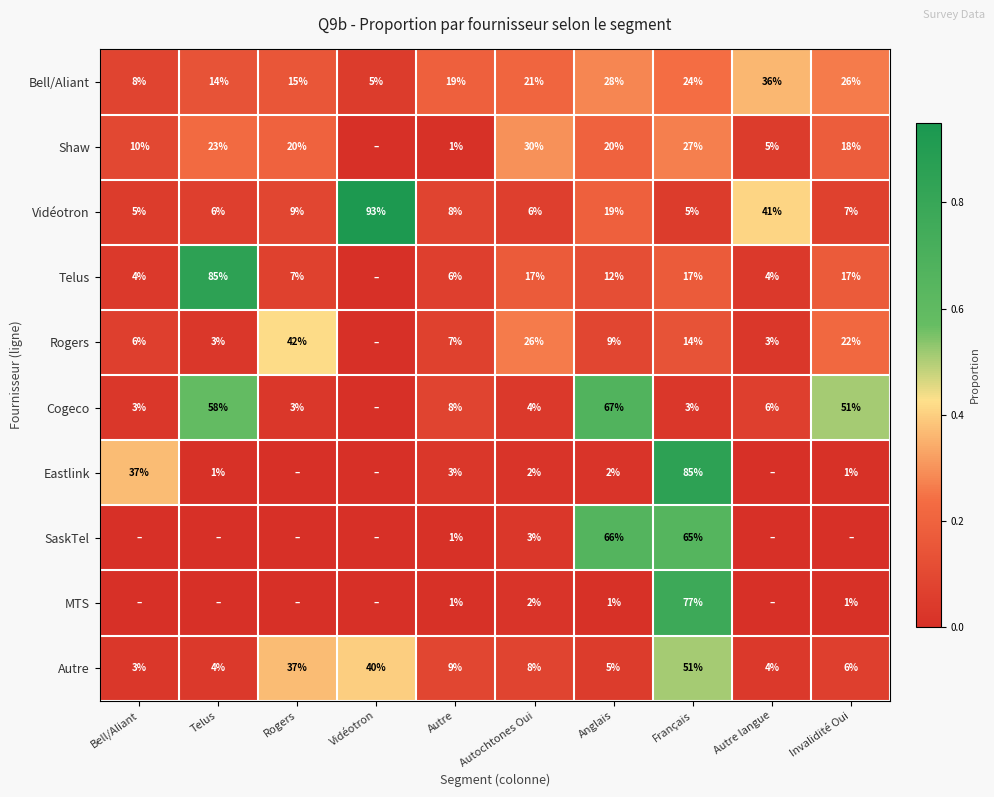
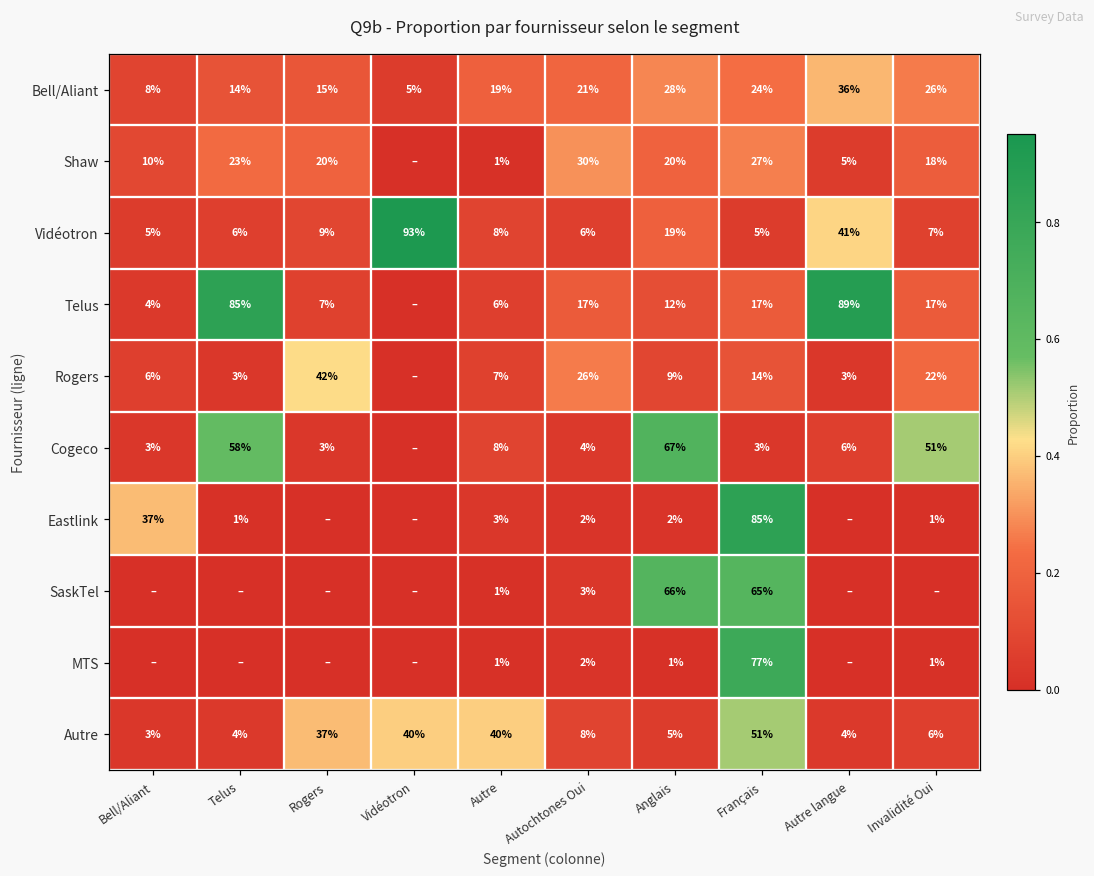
Telus, Autre langue: 4% -> 89%
Autre, Autre: 9% -> 40%
